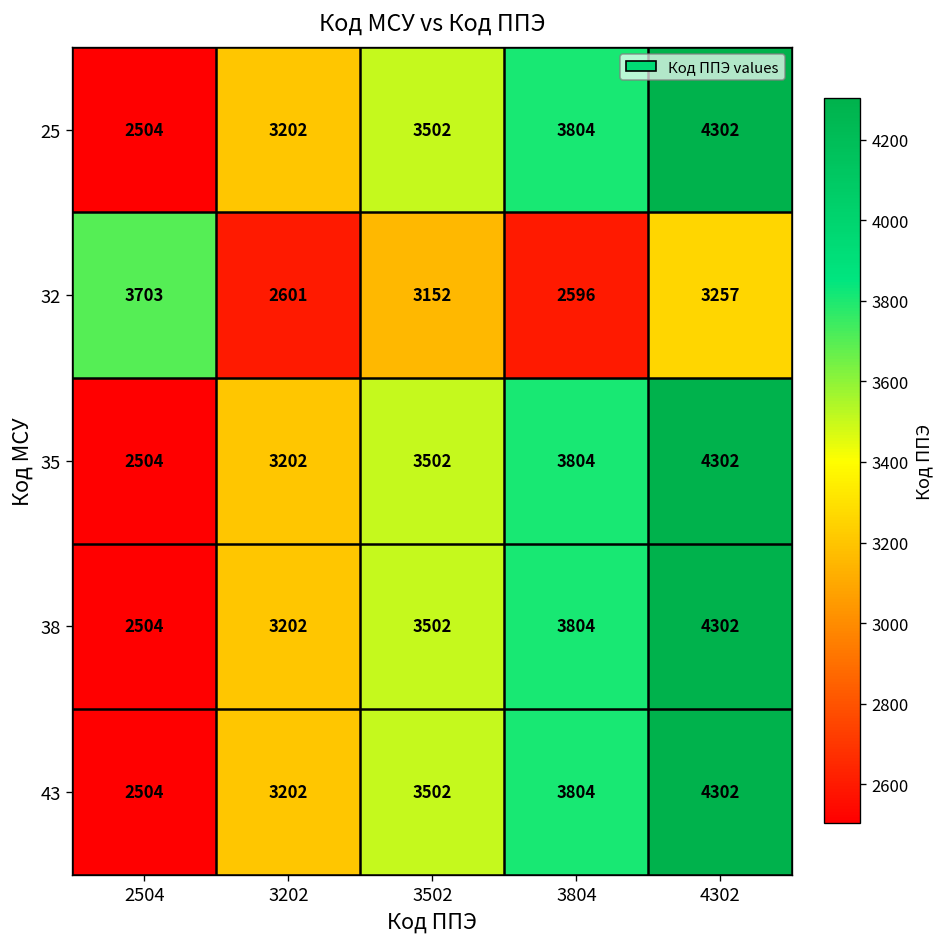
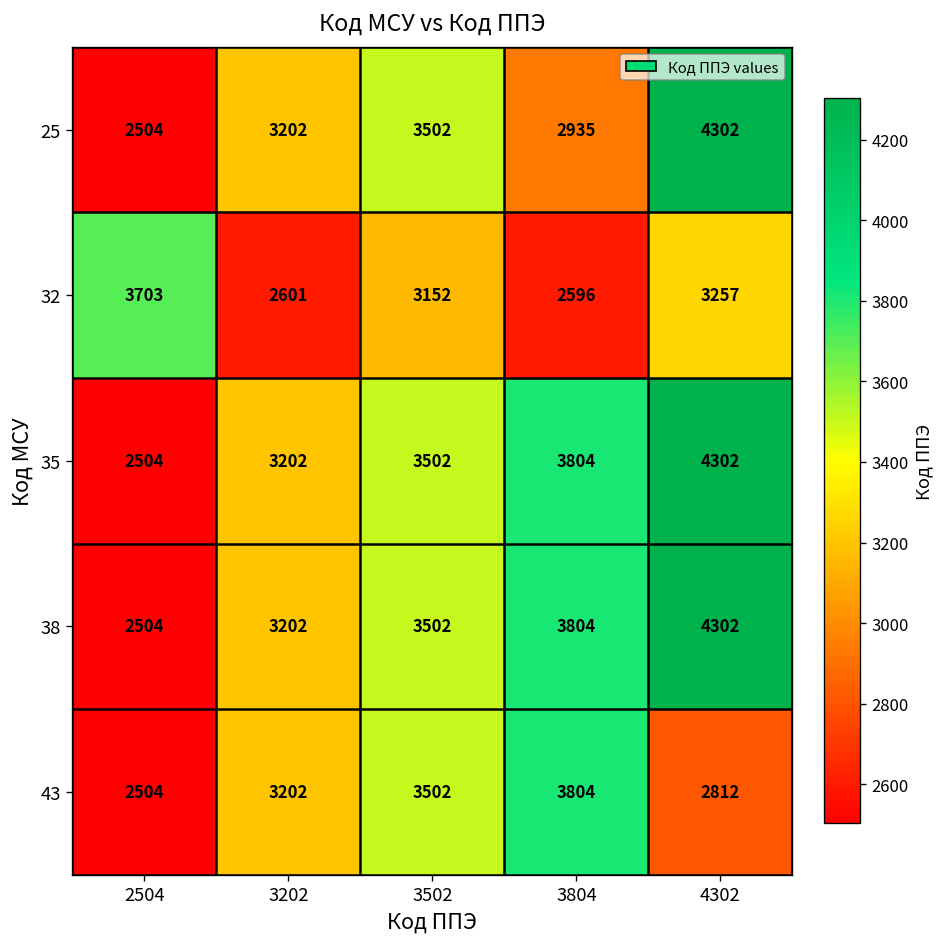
25, 3804: 3804 -> 2935
43, 4302: 4302 -> 2812
